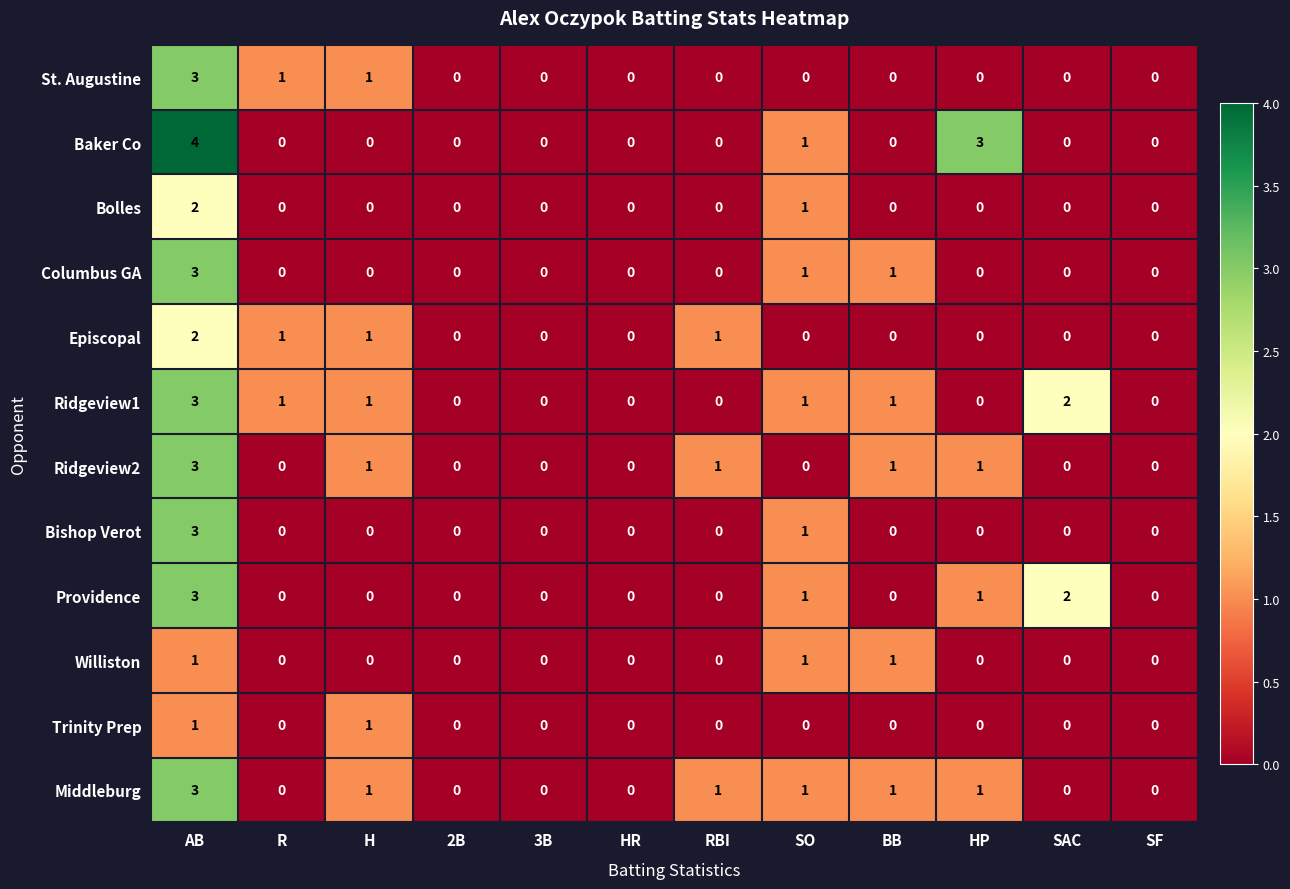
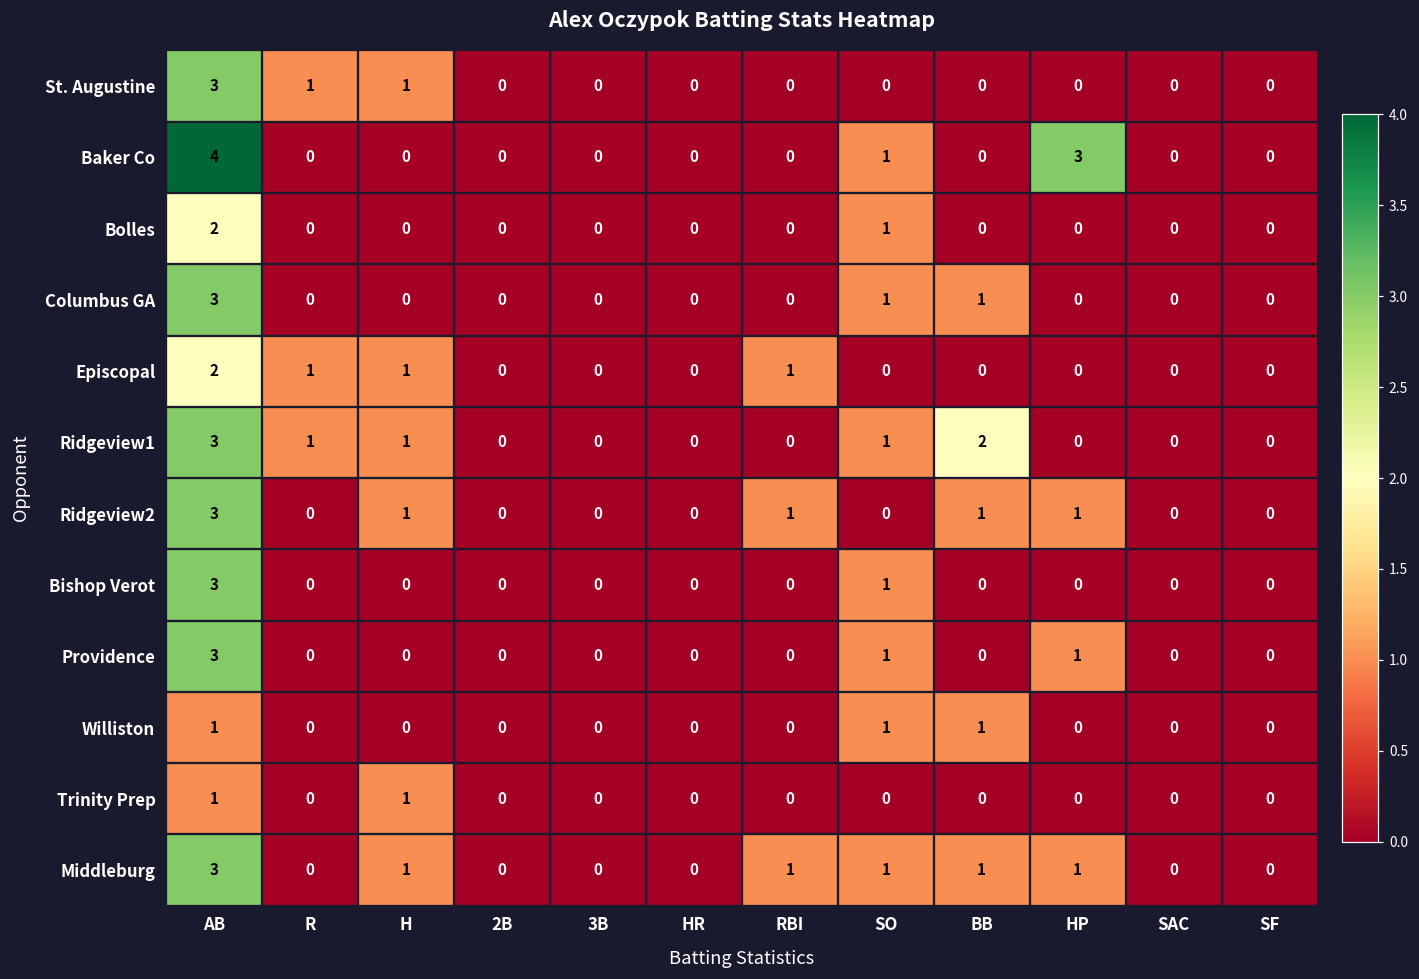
Ridgeview1, BB: 1 -> 2
Ridgeview1, SAC: 2 -> 0
Providence, SAC: 2 -> 0
